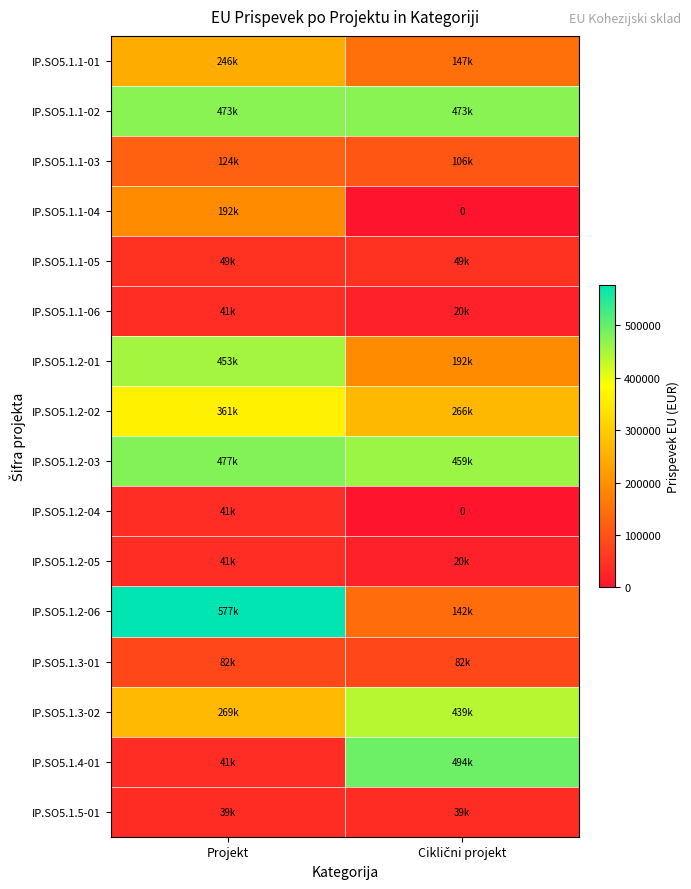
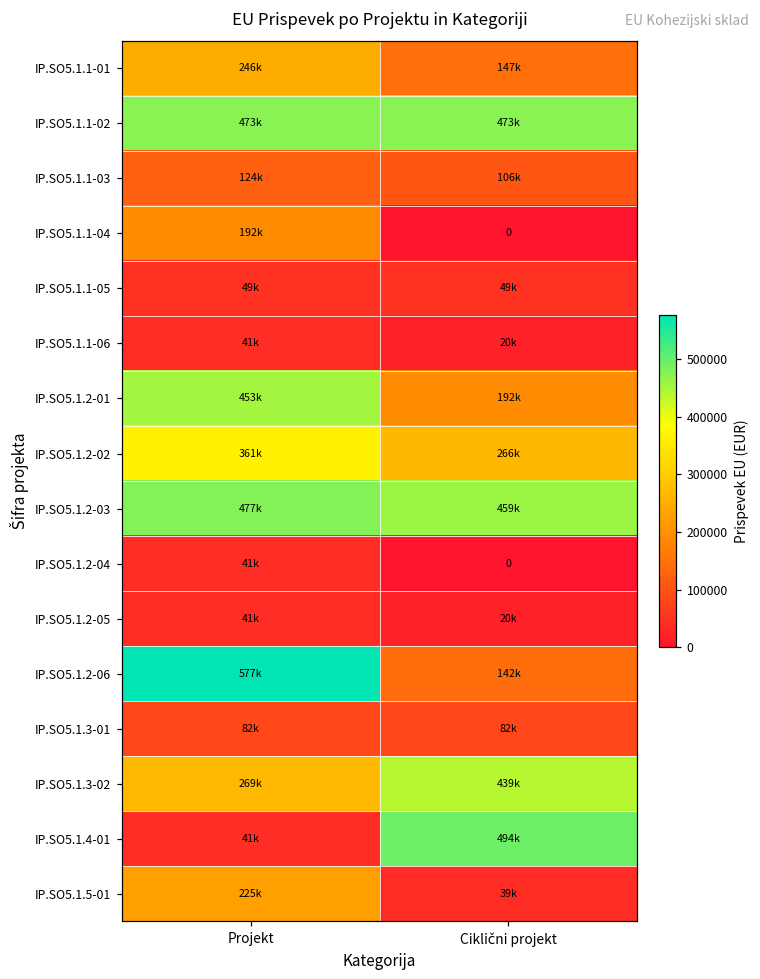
IP.SO5.1.5-01, Projekt: 39k -> 225k
